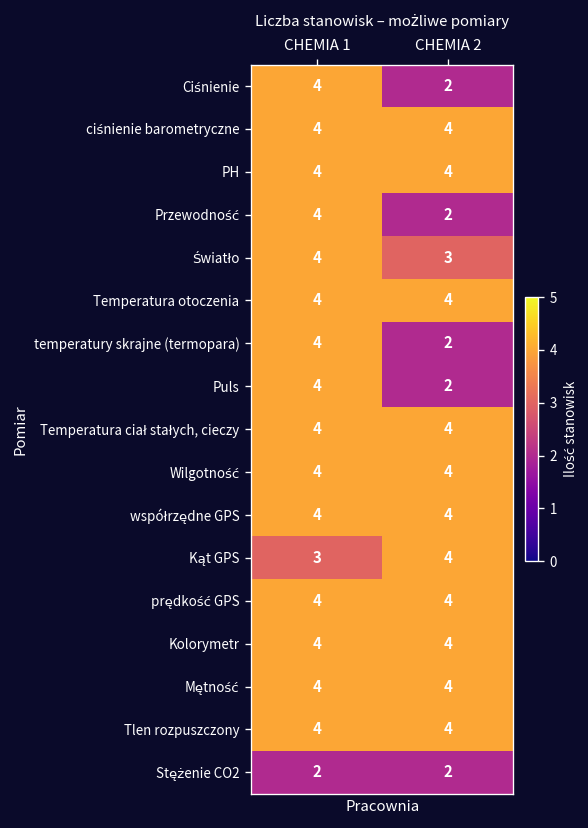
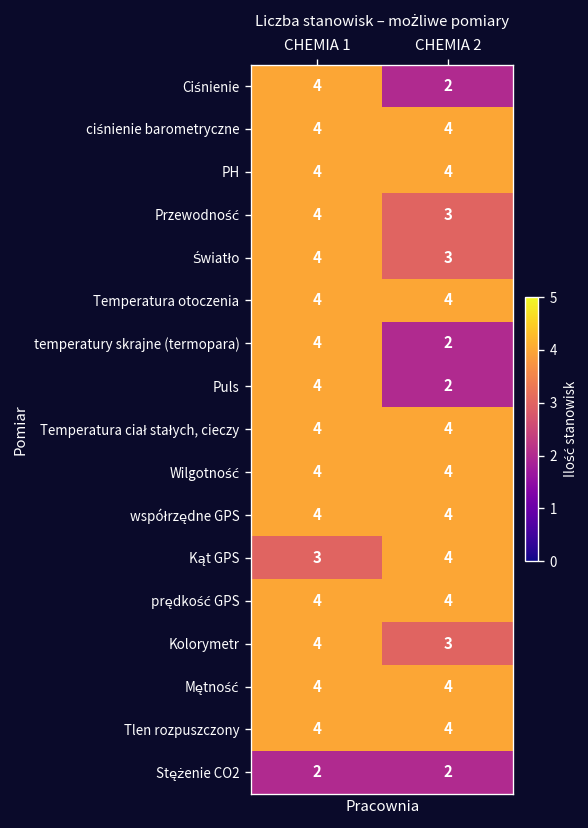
Przewodność, CHEMIA 2: 2 -> 3
Kolorymetr, CHEMIA 2: 4 -> 3
